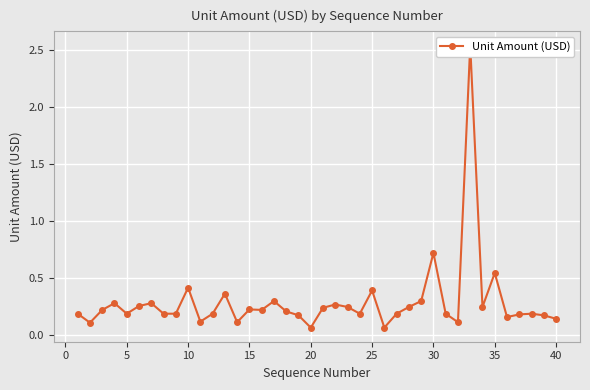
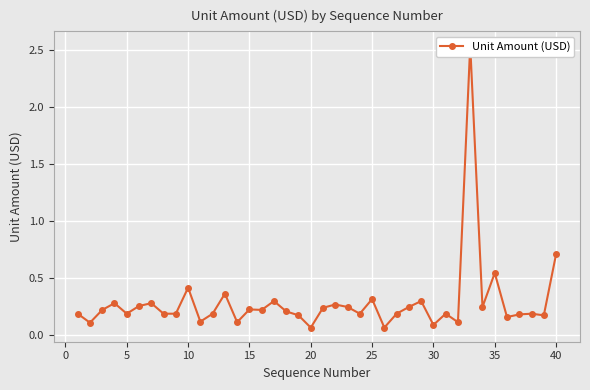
25: 0.39 -> 0.32
30: 0.72 -> 0.09
40: 0.15 -> 0.71
